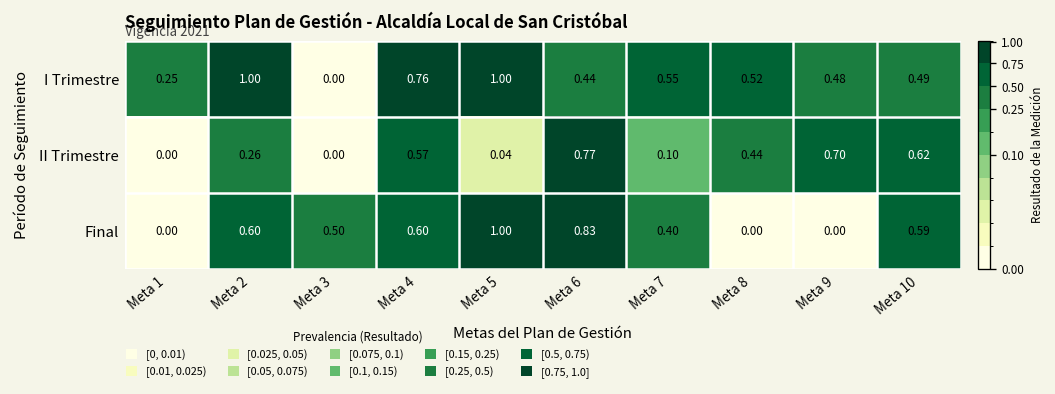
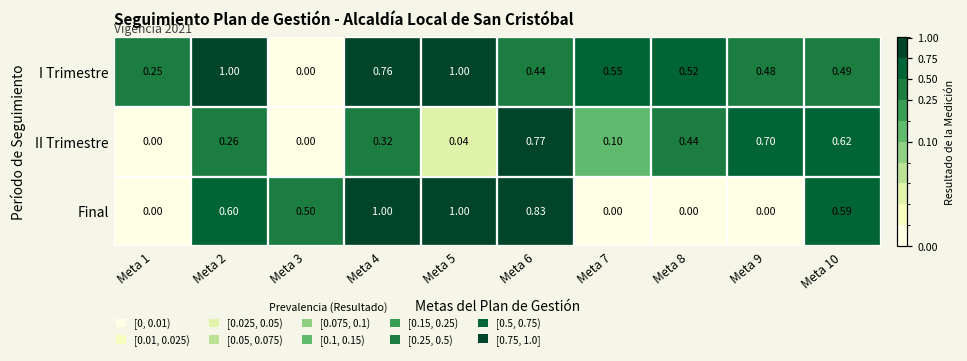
II Trimestre, Meta 4: 0.57 -> 0.32
Final, Meta 4: 0.60 -> 1.00
Final, Meta 7: 0.40 -> 0.00
